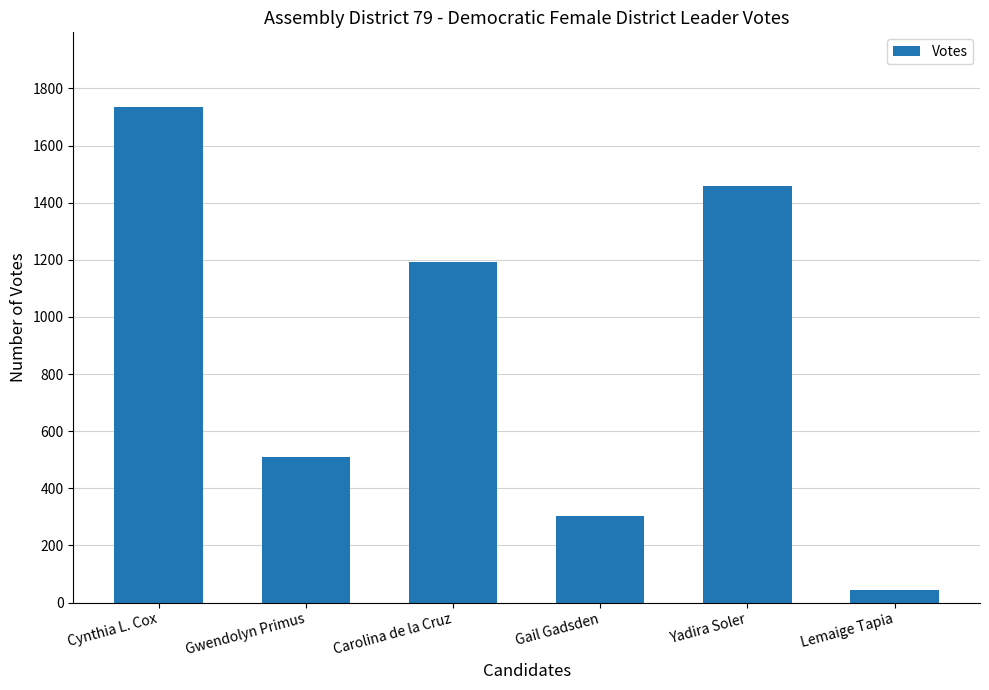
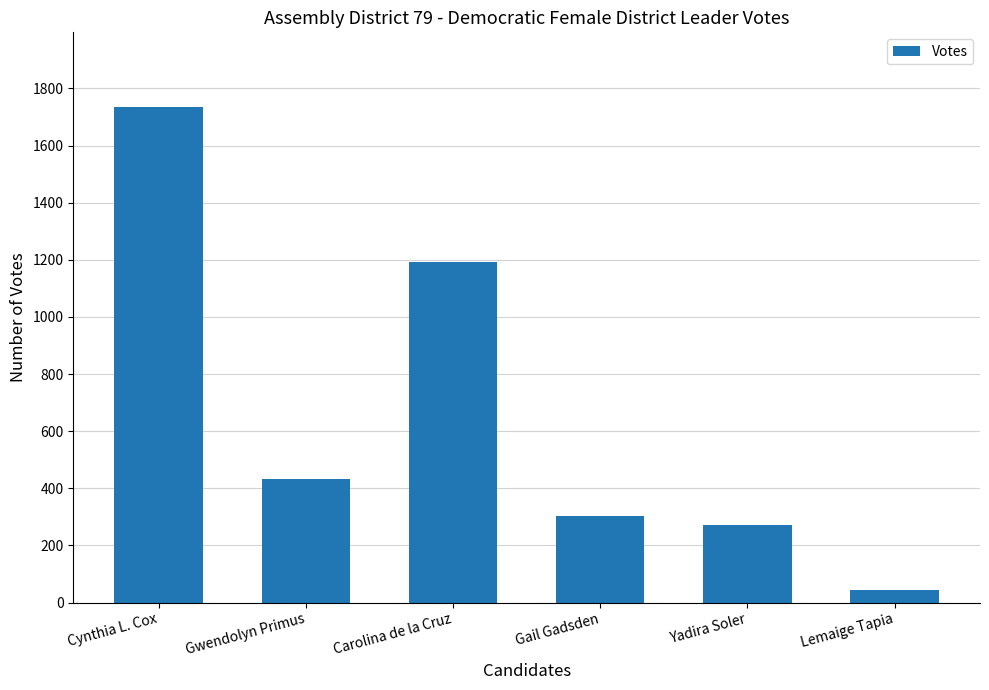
Gwendolyn Primus: 510 -> 430
Yadira Soler: 1460 -> 270
